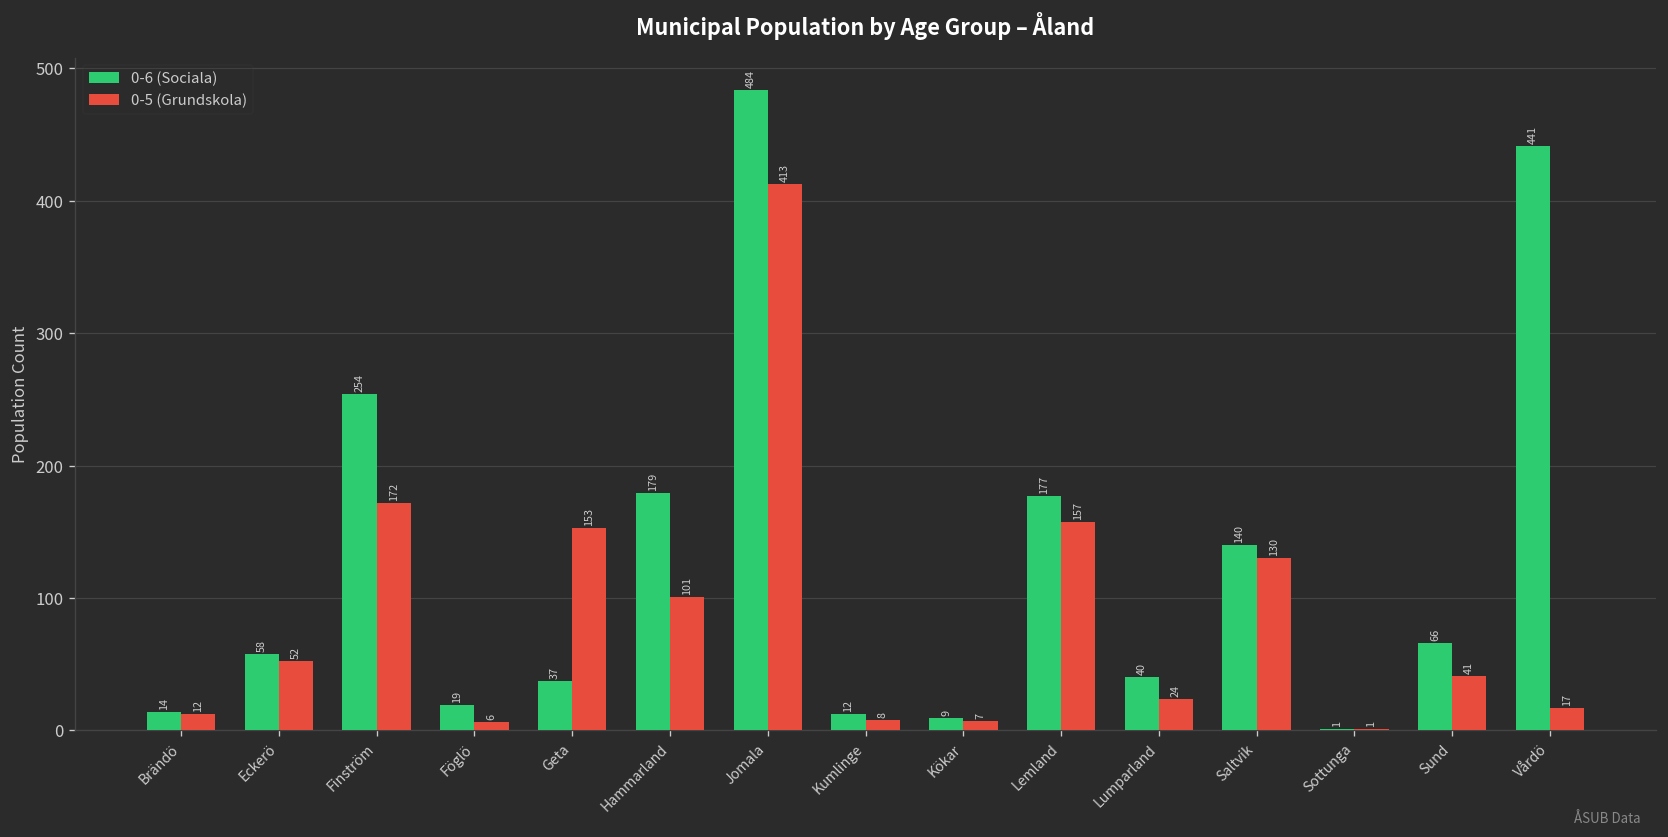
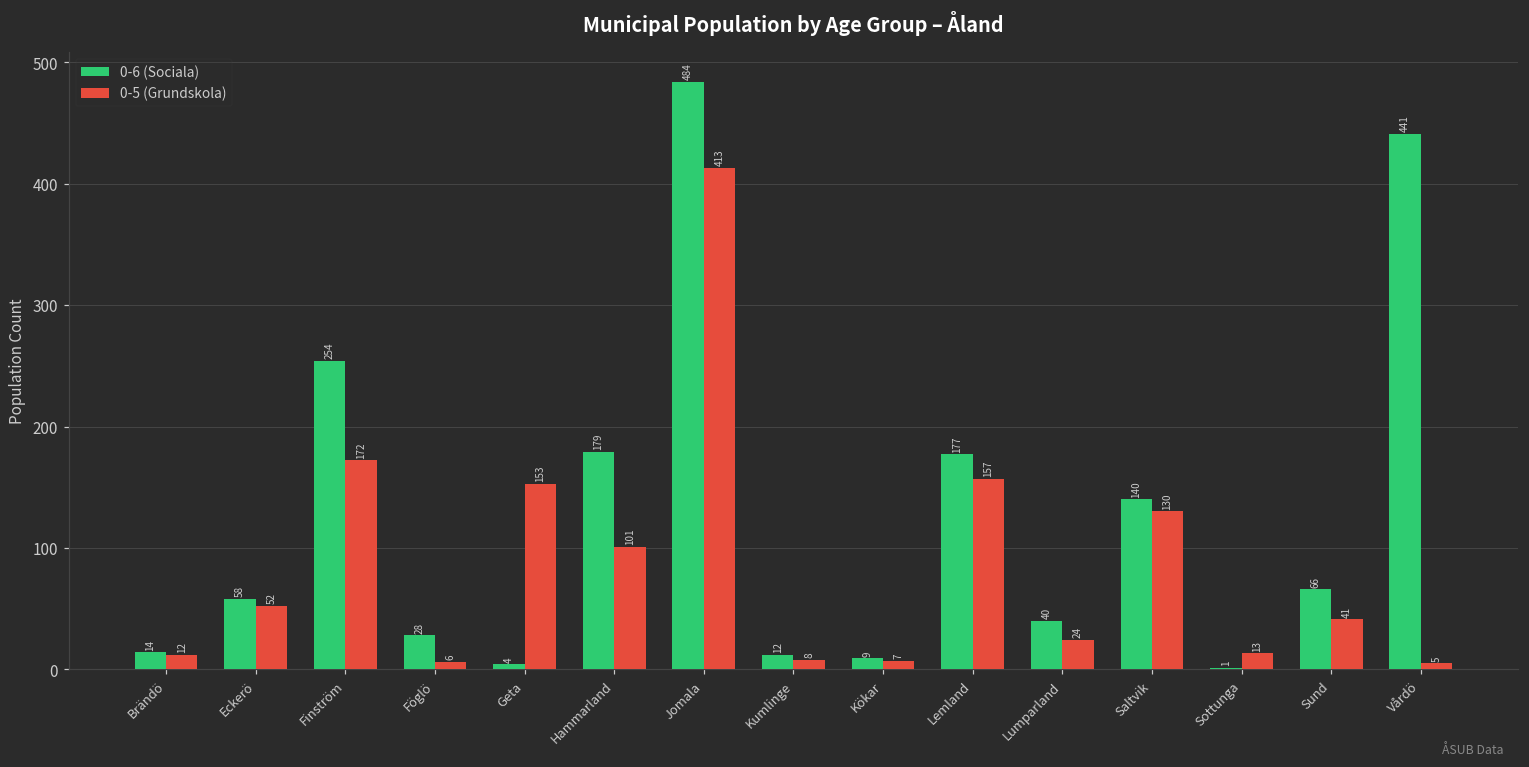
0-6 (Sociala), Föglö: 19 -> 28
0-6 (Sociala), Geta: 37 -> 4
0-5 (Grundskola), Sottunga: 1 -> 13
0-5 (Grundskola), Vårdö: 17 -> 5
